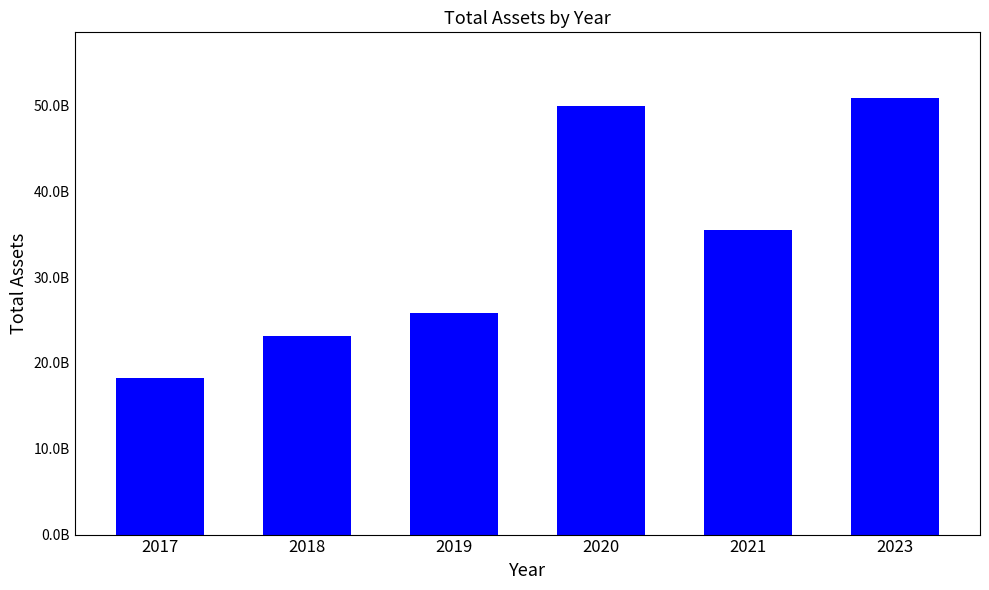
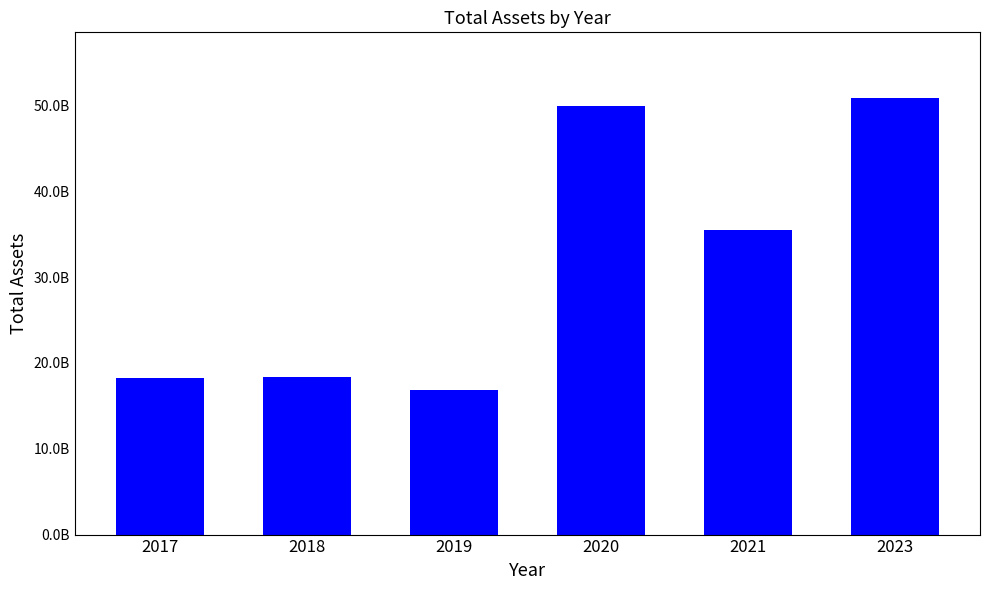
2018: 23000000000 -> 18000000000
2019: 26000000000 -> 17000000000
